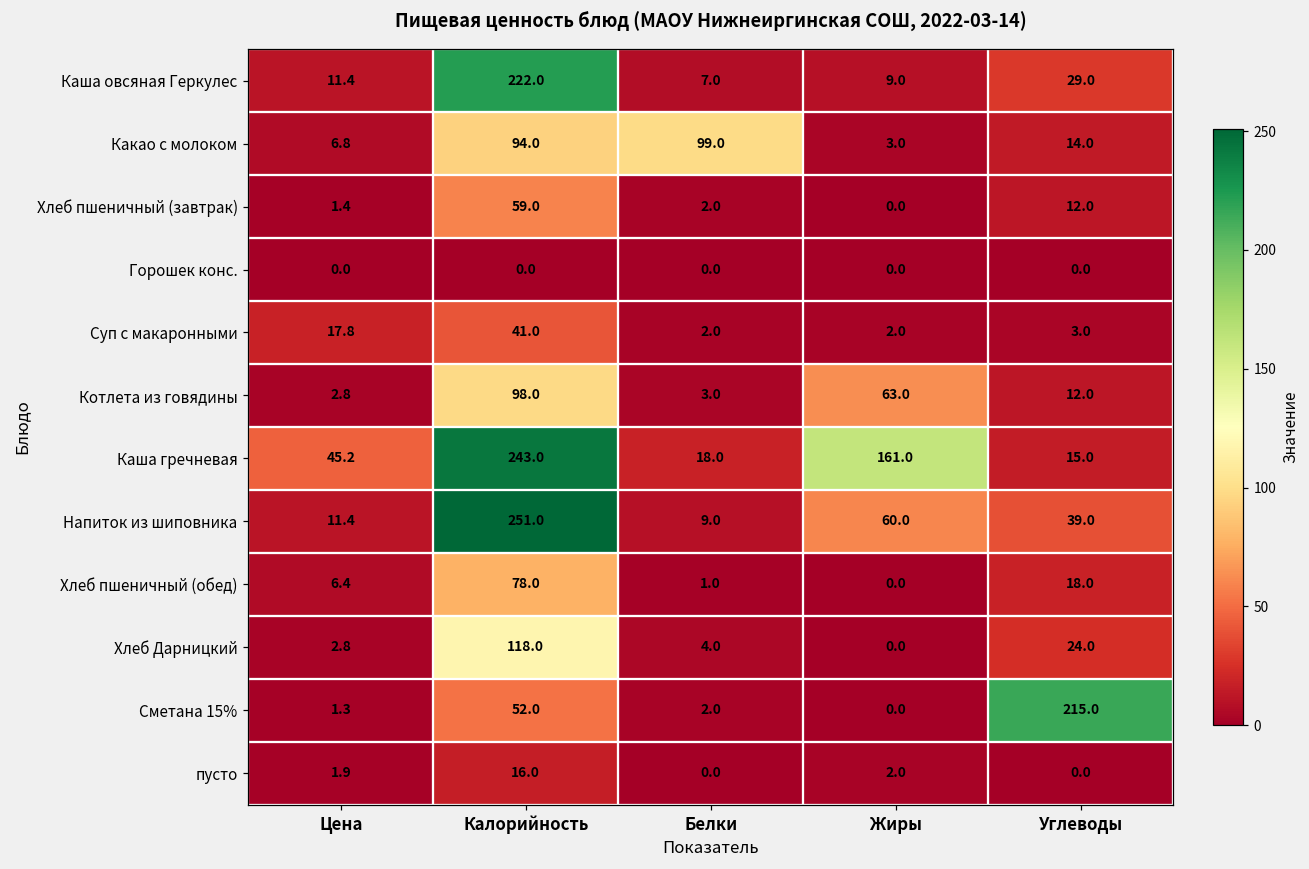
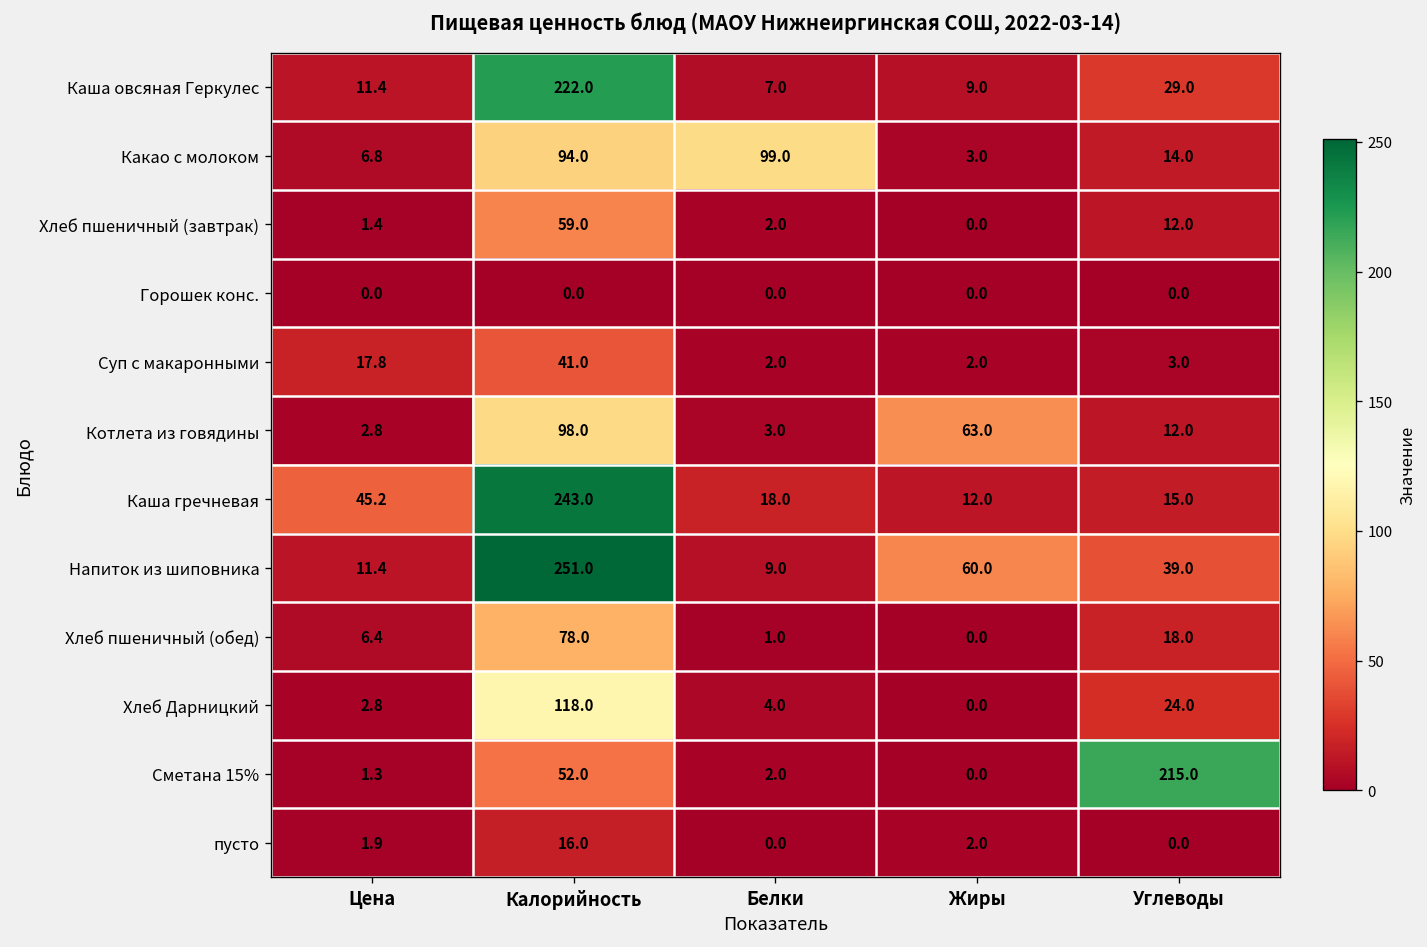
Каша гречневая, Жиры: 161.0 -> 12.0
